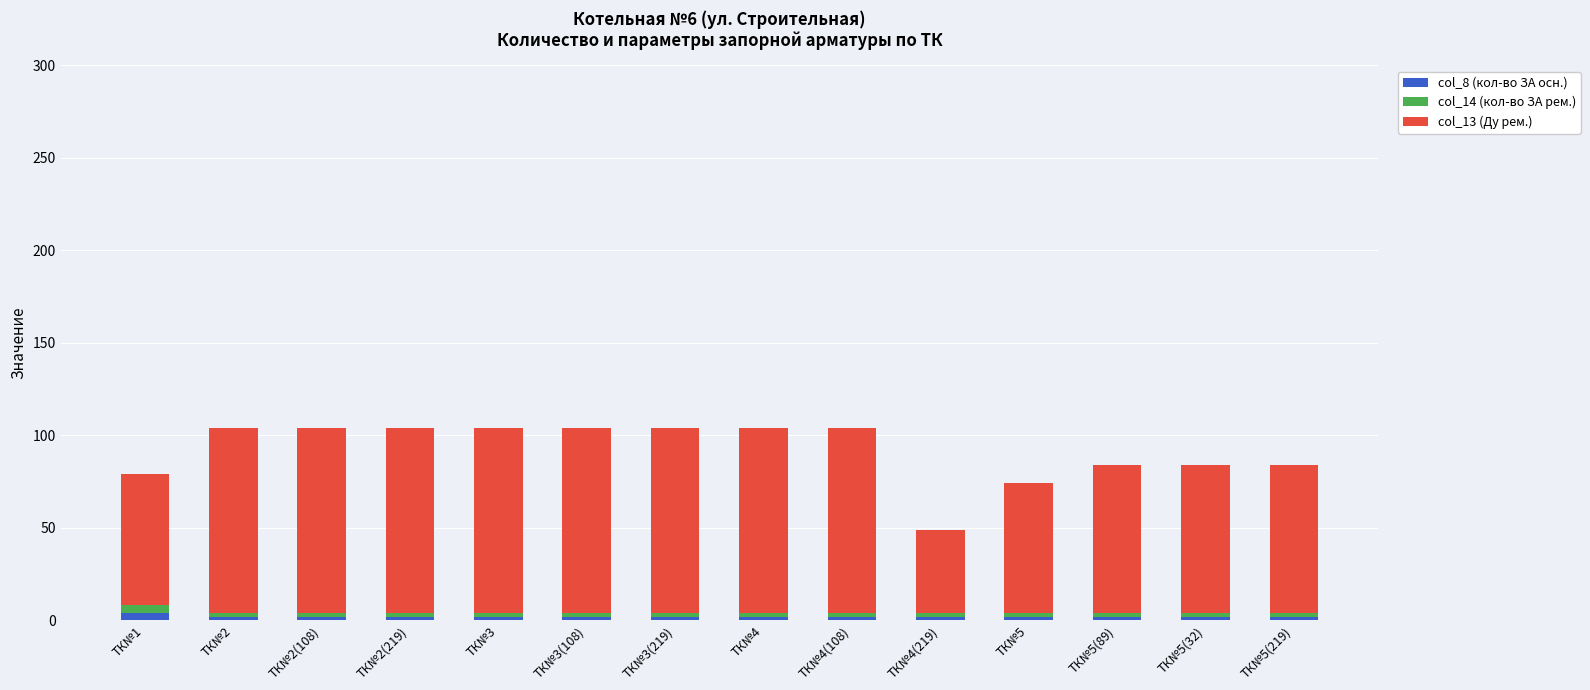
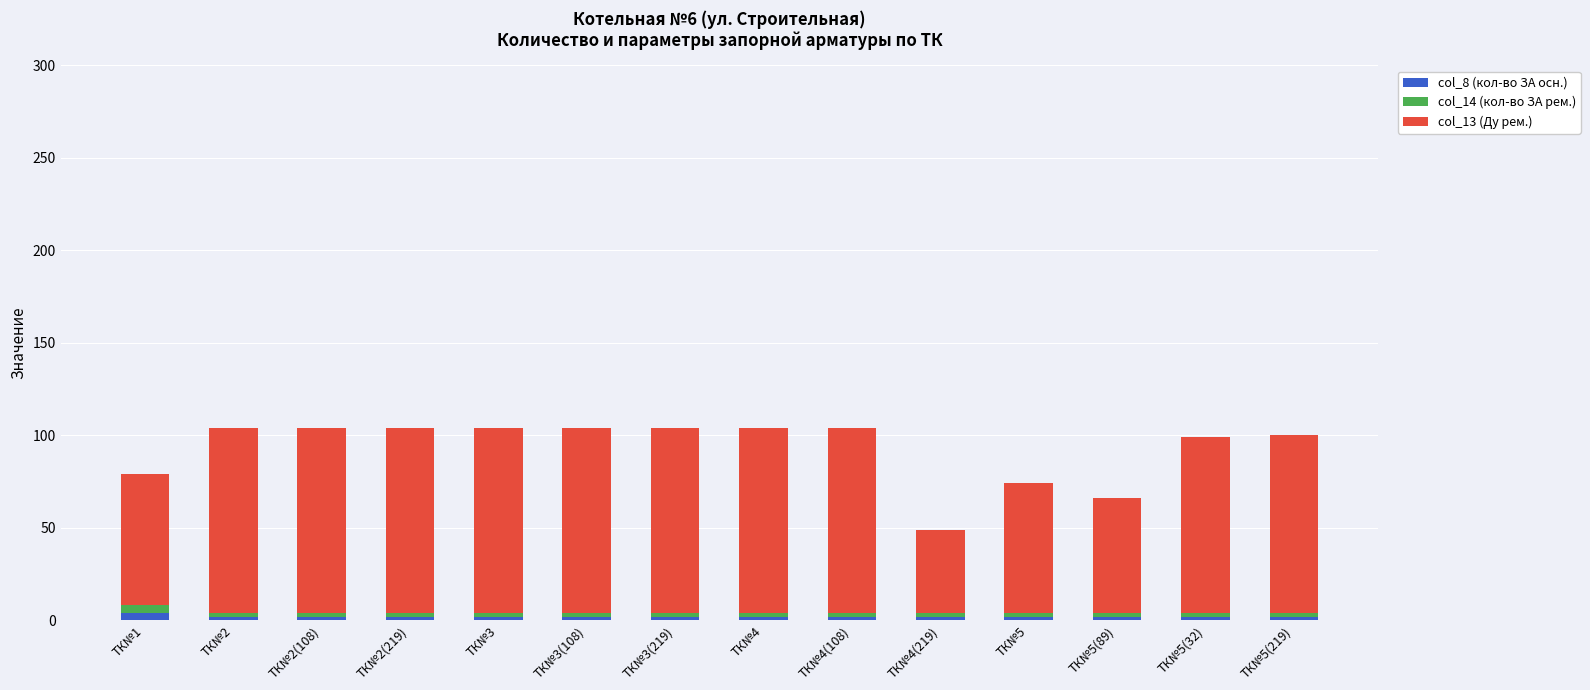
col_13 (Ду рем.), ТК№5(89): 80 -> 62
col_13 (Ду рем.), ТК№5(32): 80 -> 95
col_13 (Ду рем.), ТК№5(219): 80 -> 96
